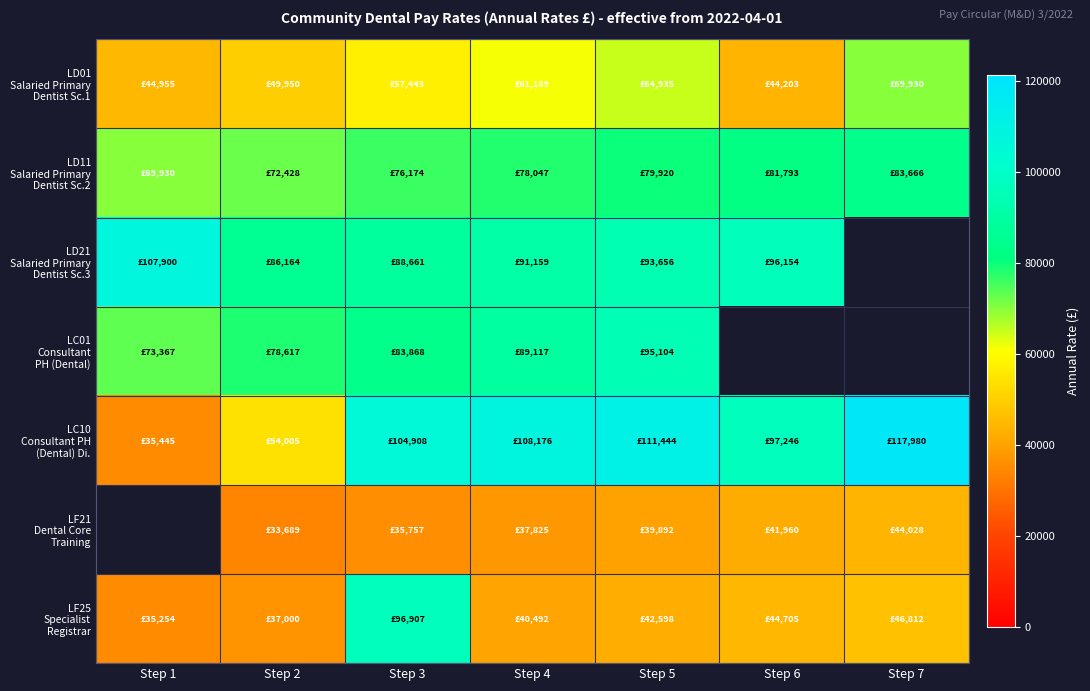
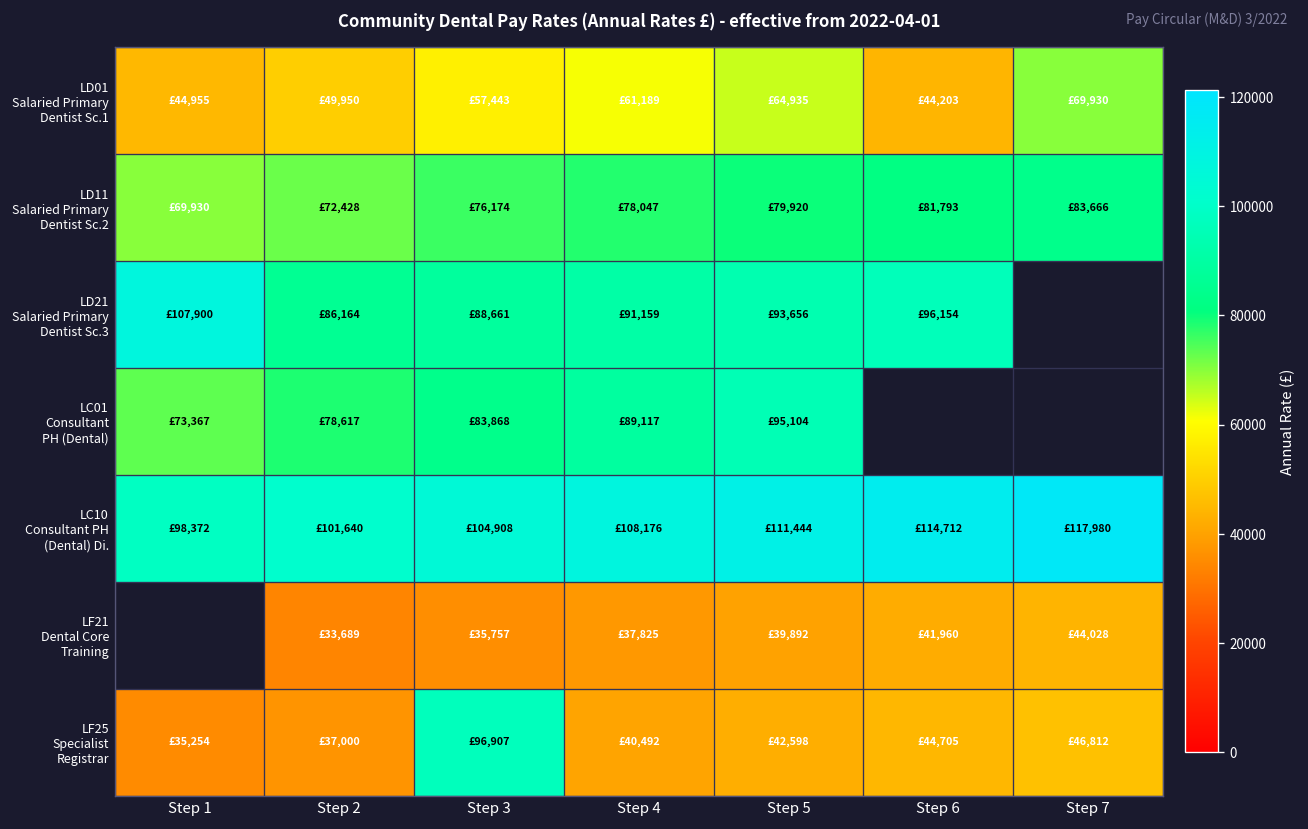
LC10 Consultant PH (Dental) Di., Step 1: £35,445 -> £98,372
LC10 Consultant PH (Dental) Di., Step 2: £54,005 -> £101,640
LC10 Consultant PH (Dental) Di., Step 6: £97,246 -> £114,712
